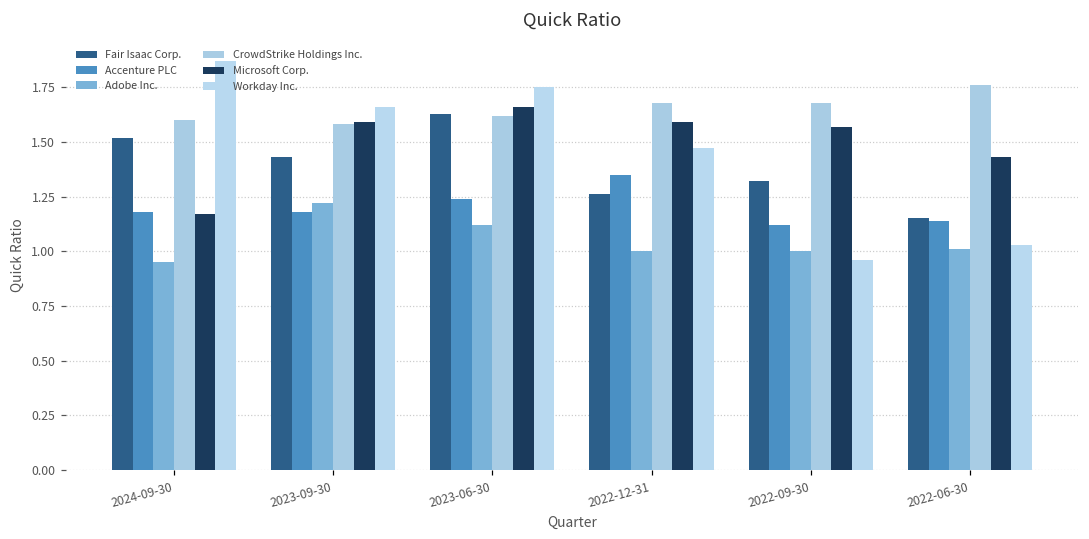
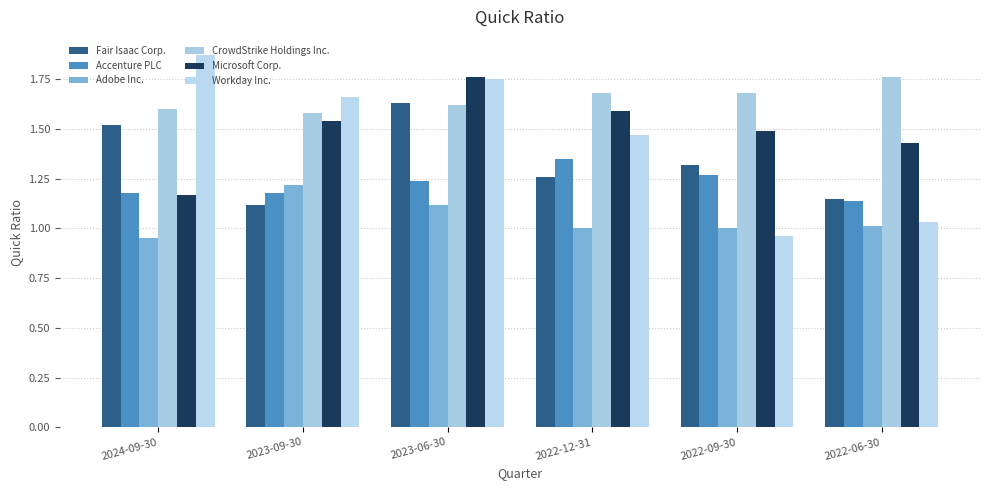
Fair Isaac Corp., 2023-09-30: 1.43 -> 1.12
Microsoft Corp., 2023-09-30: 1.59 -> 1.54
Microsoft Corp., 2023-06-30: 1.66 -> 1.76
Accenture PLC, 2022-09-30: 1.12 -> 1.27
Microsoft Corp., 2022-09-30: 1.57 -> 1.49
